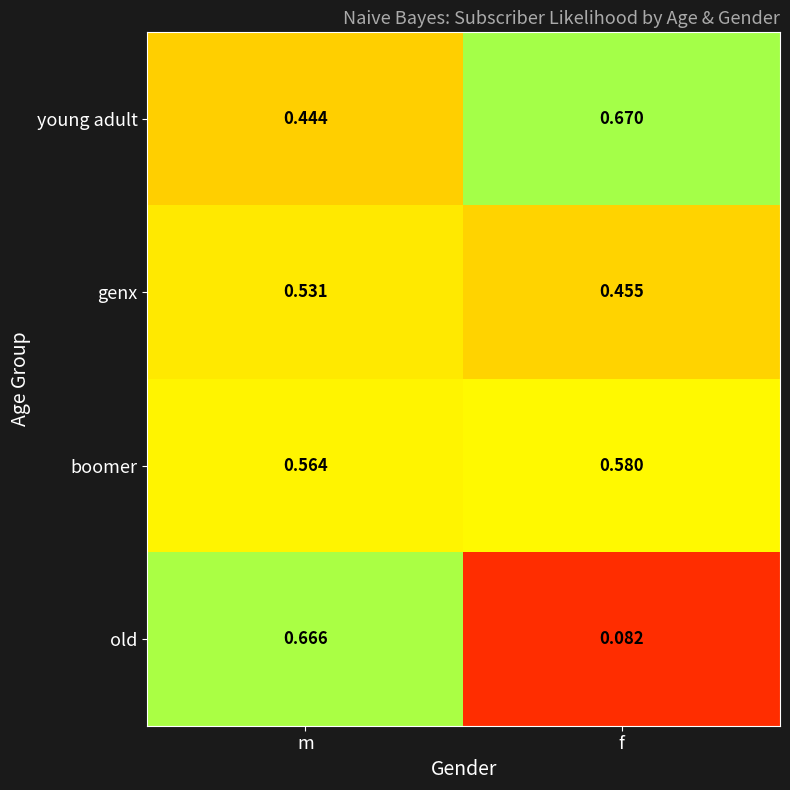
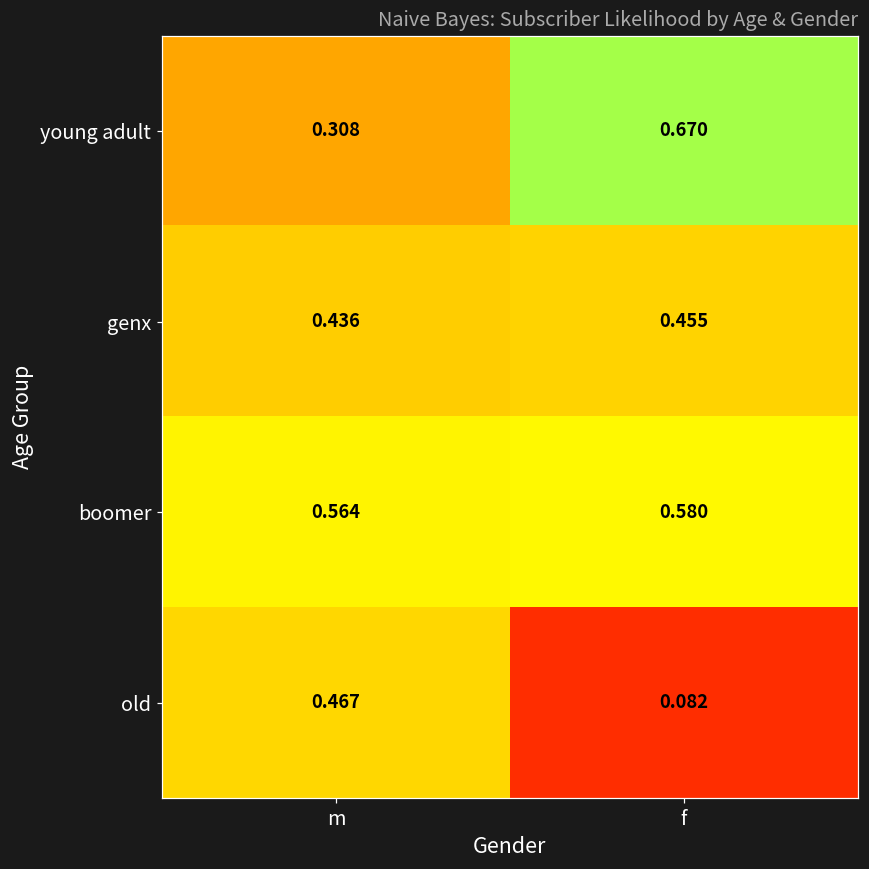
young adult, m: 0.444 -> 0.308
genx, m: 0.531 -> 0.436
old, m: 0.666 -> 0.467
